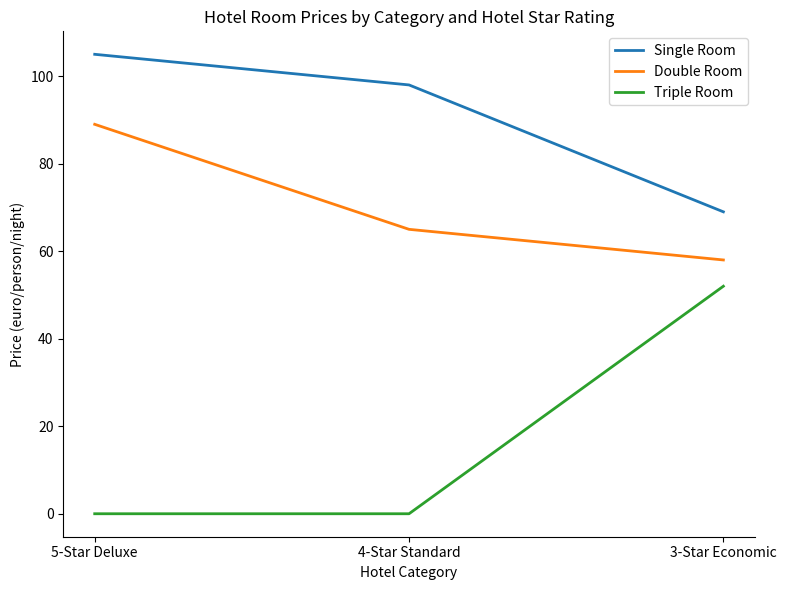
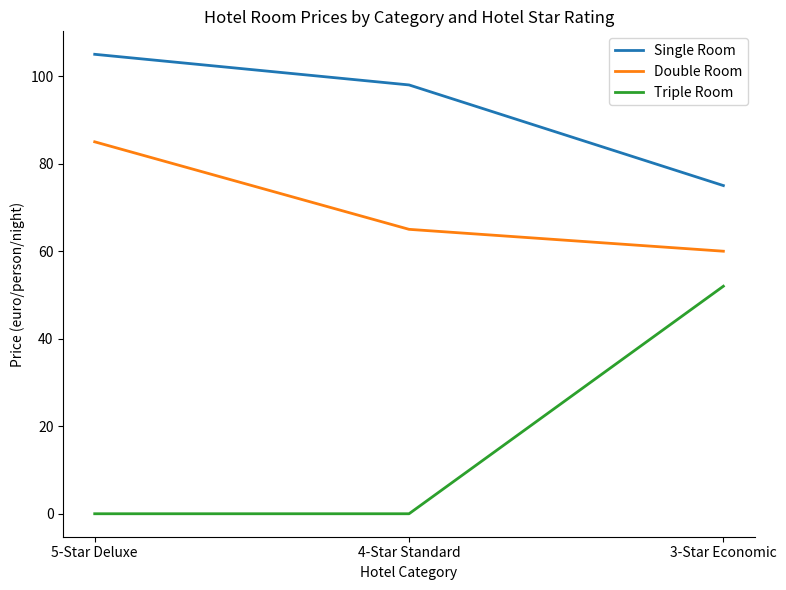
Double Room, 5-Star Deluxe: 89 -> 85
Single Room, 3-Star Economic: 69 -> 75
Double Room, 3-Star Economic: 58 -> 60
